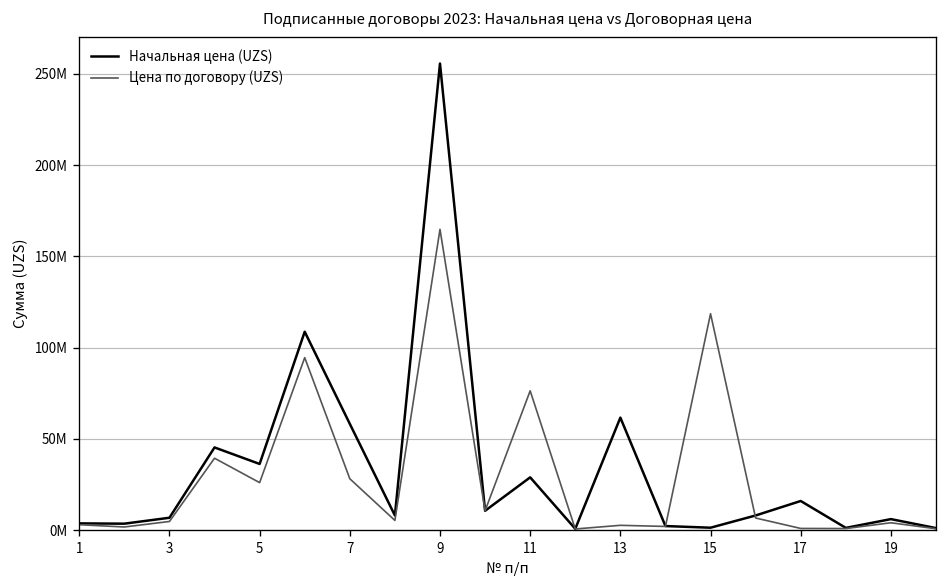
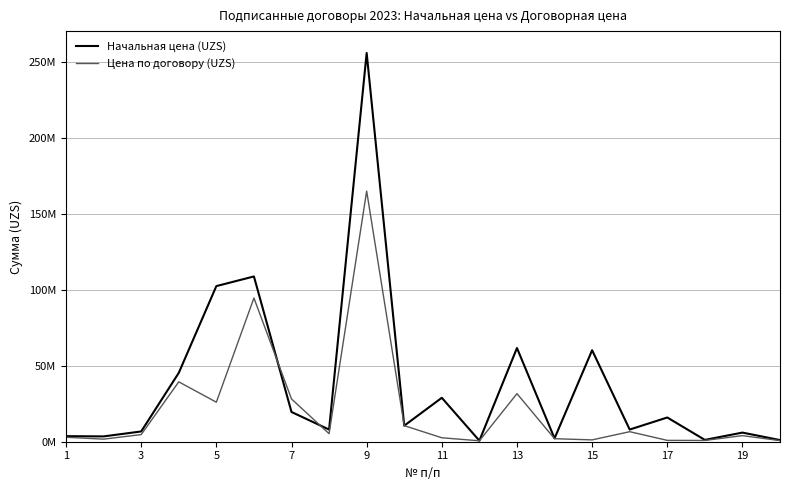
Начальная цена (UZS), 5: 36000000 -> 102000000
Начальная цена (UZS), 7: 58000000 -> 20000000
Цена по договору (UZS), 11: 76000000 -> 3000000
Цена по договору (UZS), 13: 3000000 -> 32000000
Начальная цена (UZS), 15: 1000000 -> 60000000
Цена по договору (UZS), 15: 119000000 -> 1000000
